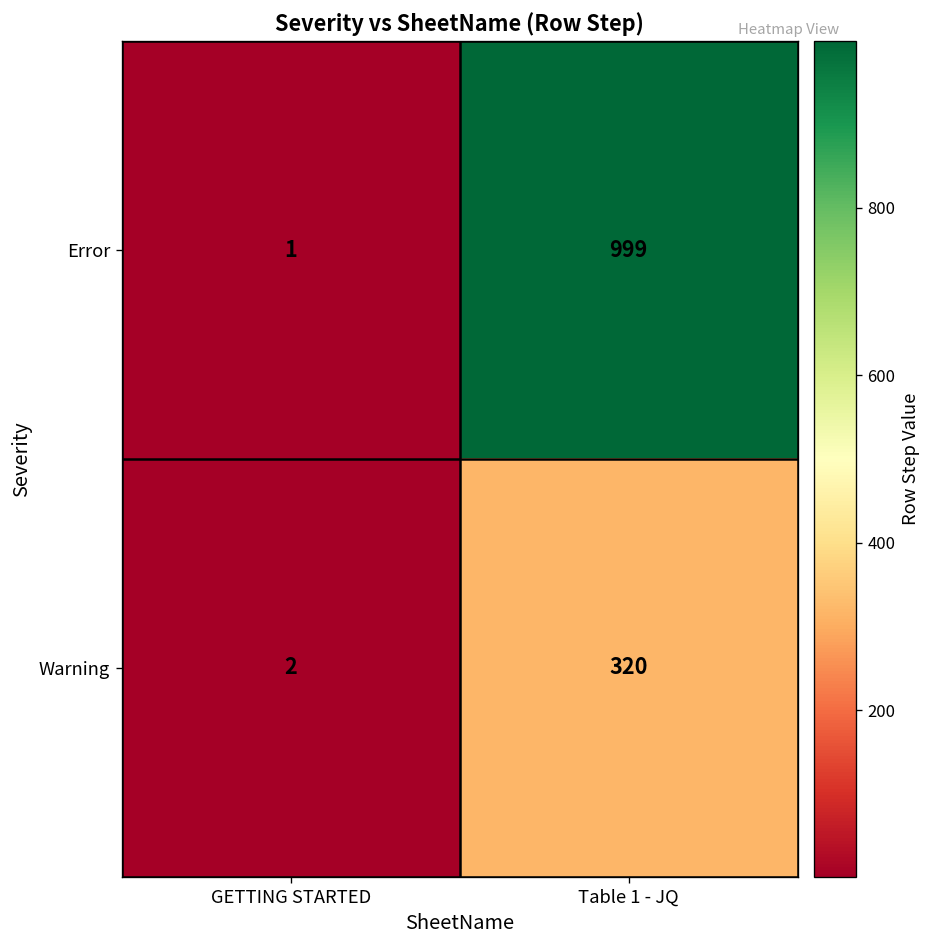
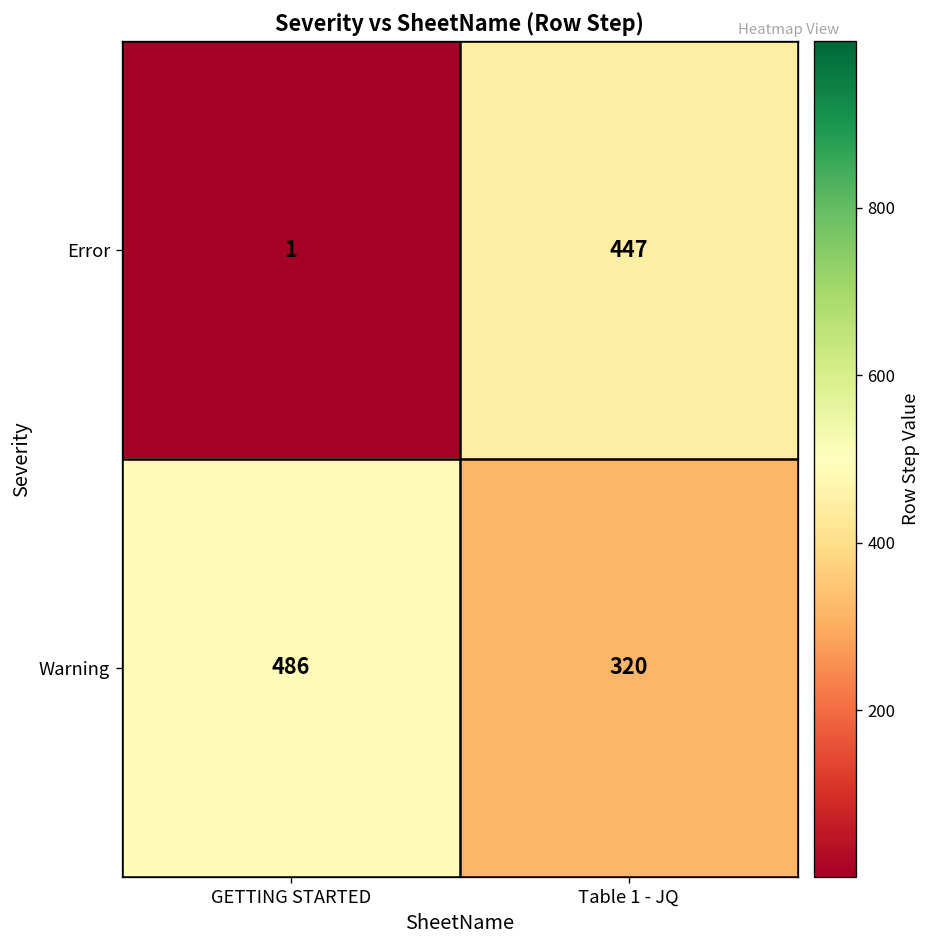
Error, Table 1 - JQ: 999 -> 447
Warning, GETTING STARTED: 2 -> 486
